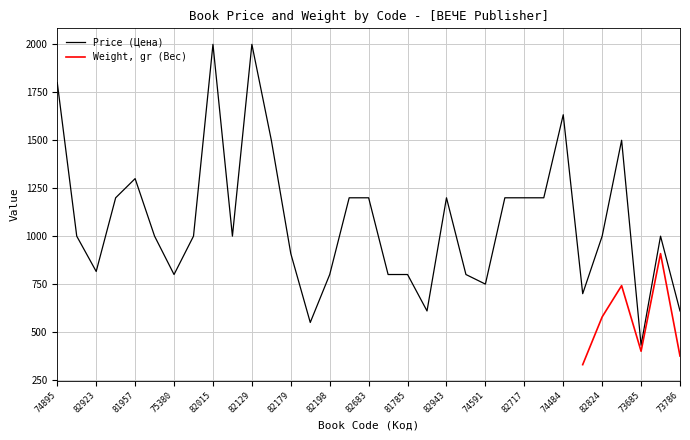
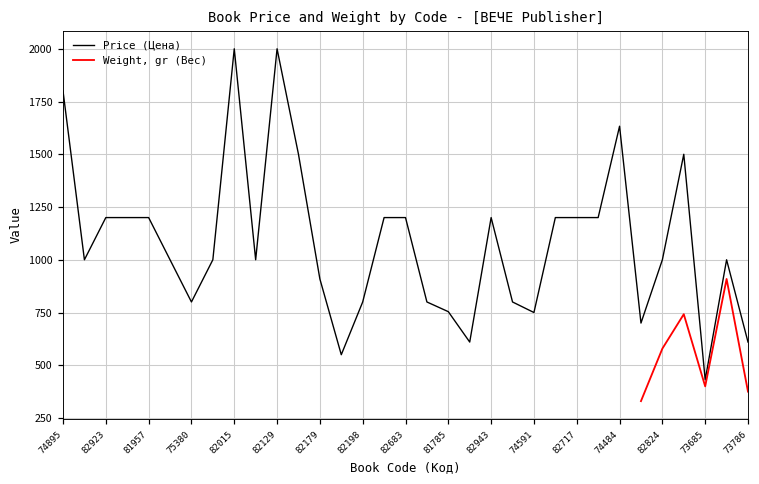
Price (Цена), 82923: 820 -> 1200
Price (Цена), 81957: 1300 -> 1200
Price (Цена), 81785: 800 -> 750
